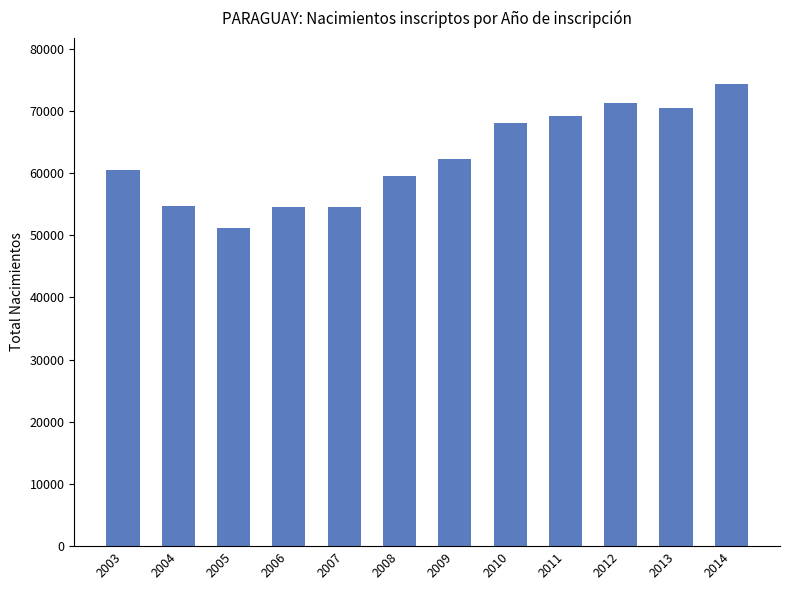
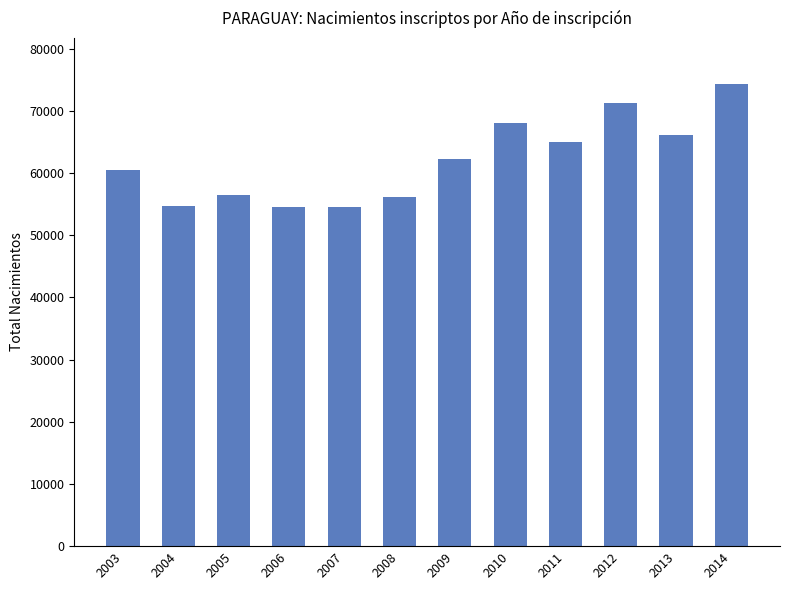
2005: 51000 -> 56000
2008: 60000 -> 56000
2011: 69000 -> 65000
2013: 70000 -> 66000
